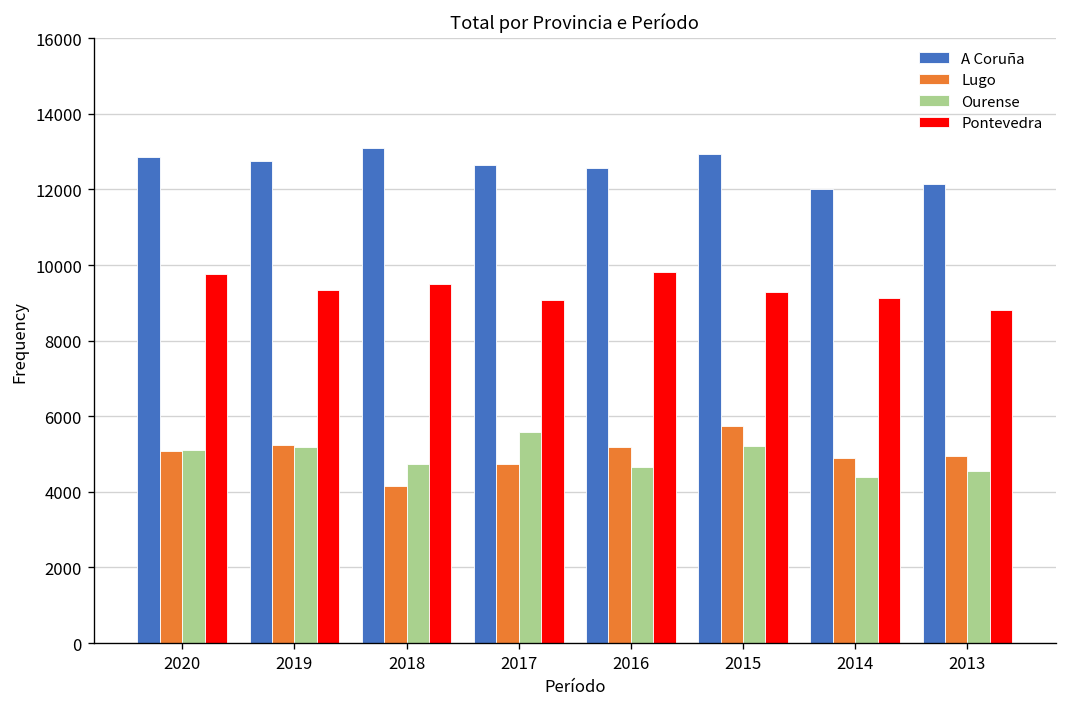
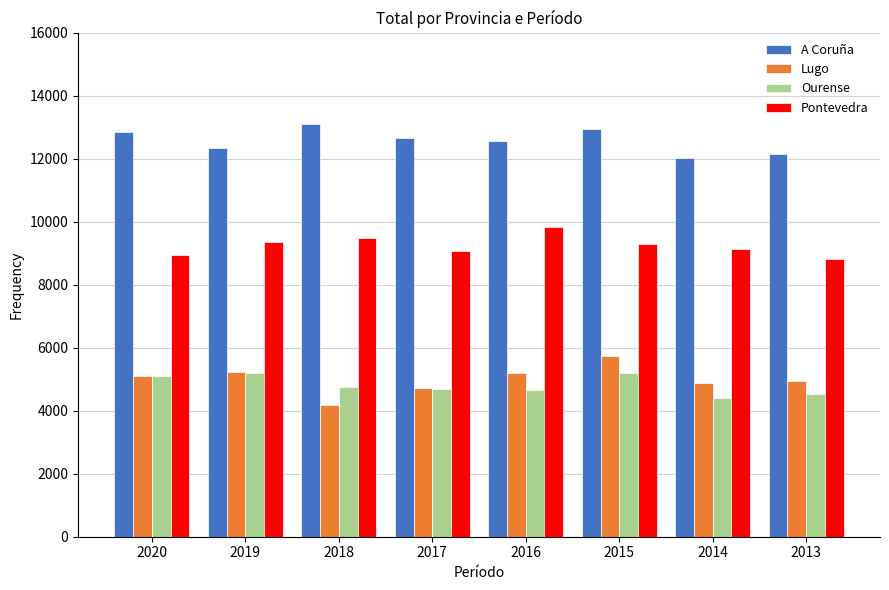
Pontevedra, 2020: 9800 -> 9000
A Coruña, 2019: 12700 -> 12300
Ourense, 2017: 5600 -> 4700
